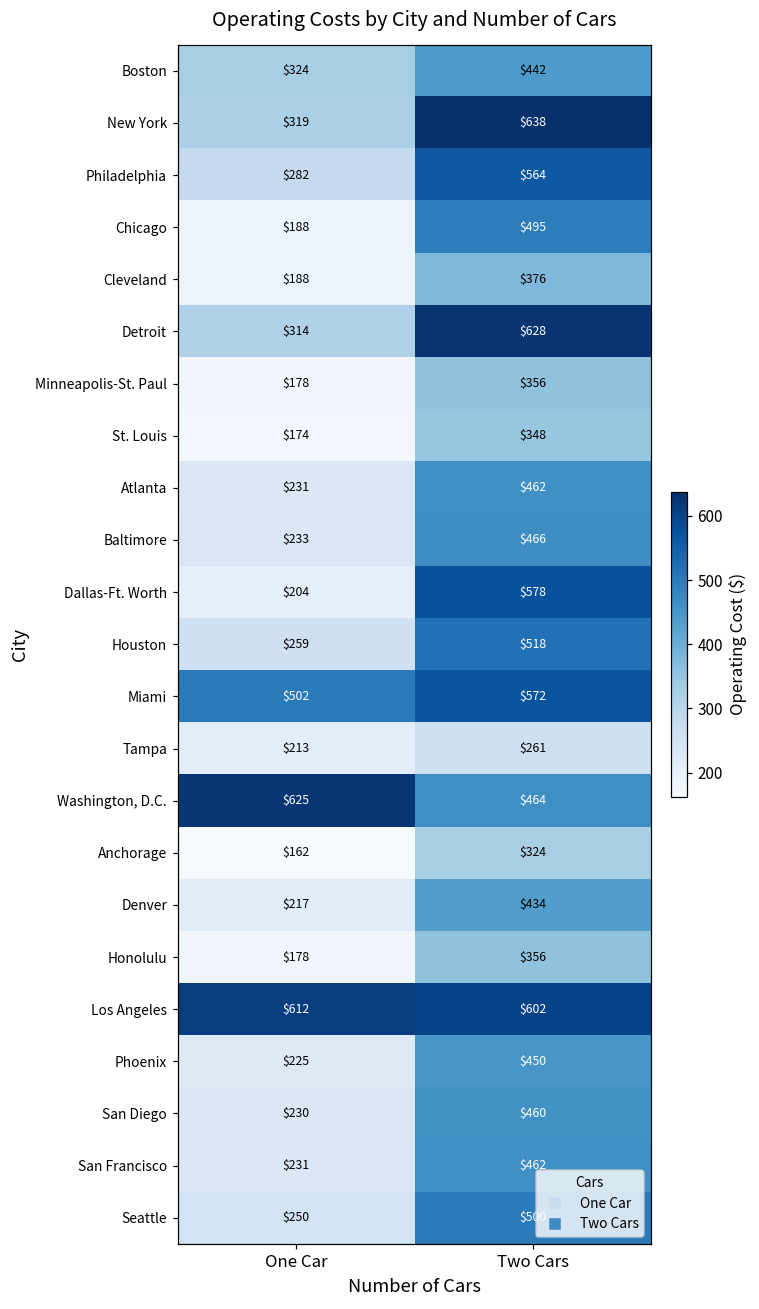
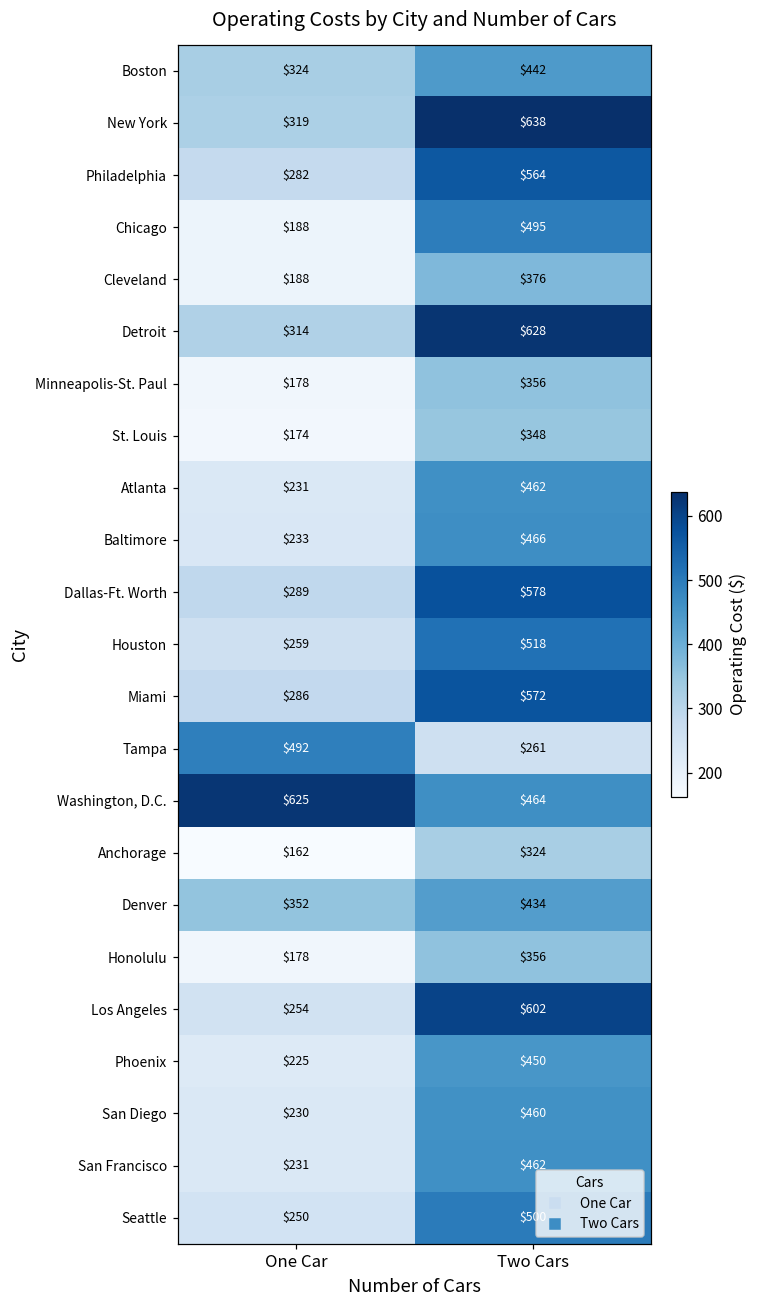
Dallas-Ft. Worth, One Car: $204 -> $289
Miami, One Car: $502 -> $286
Tampa, One Car: $213 -> $492
Denver, One Car: $217 -> $352
Los Angeles, One Car: $612 -> $254
